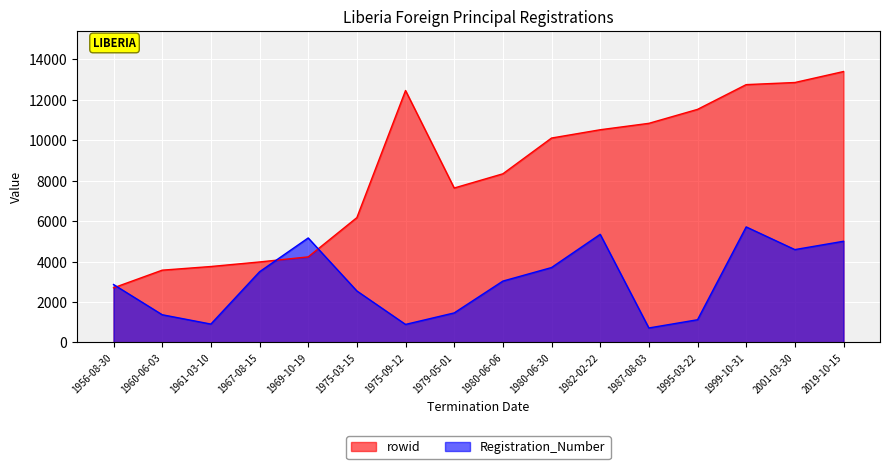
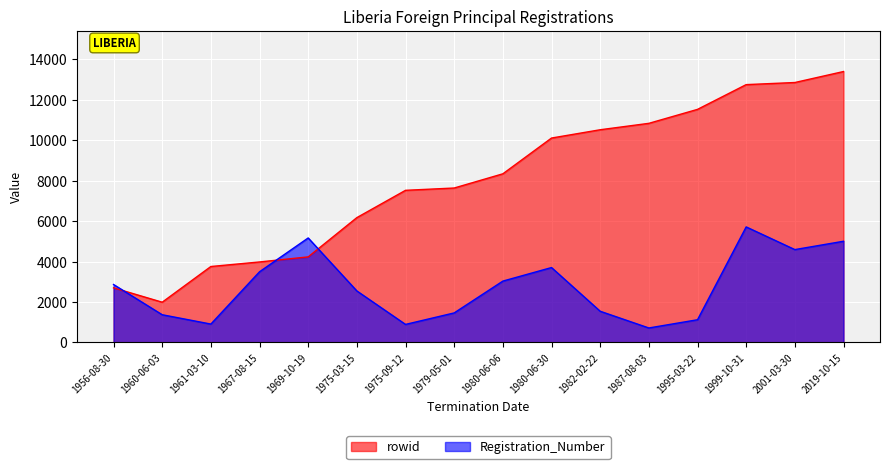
rowid, 1960-06-03: 3600 -> 2000
rowid, 1975-09-12: 12500 -> 7500
Registration_Number, 1982-02-22: 5300 -> 1500
